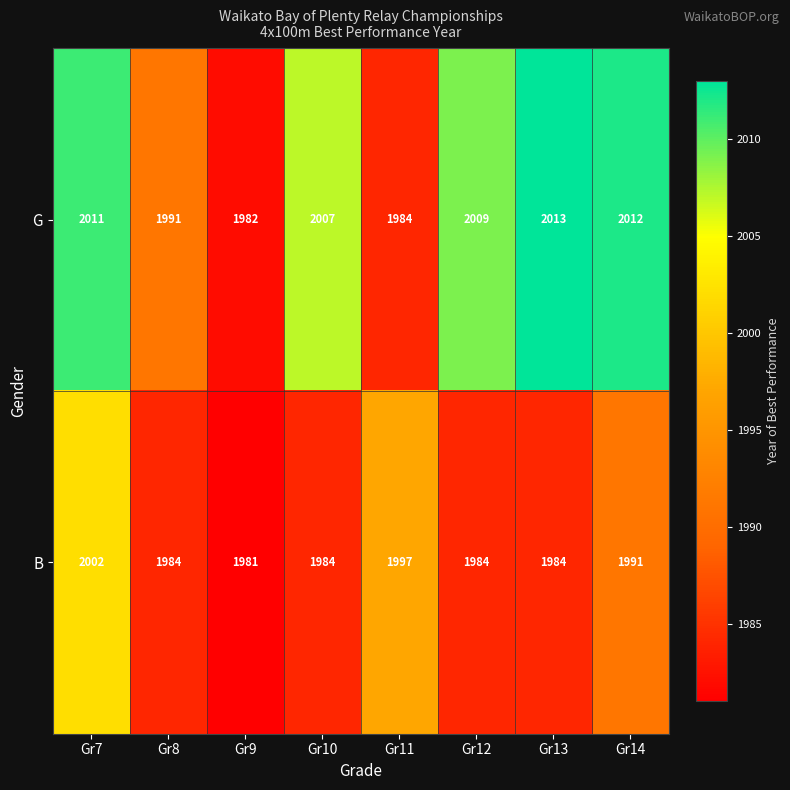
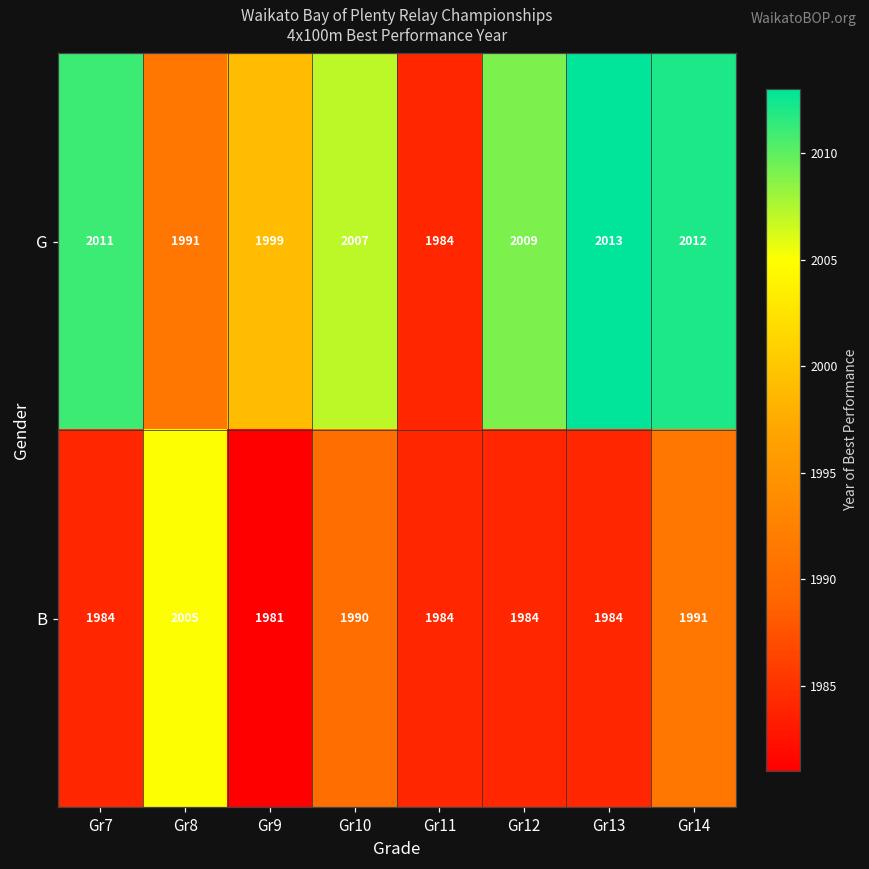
G, Gr9: 1982 -> 1999
B, Gr7: 2002 -> 1984
B, Gr8: 1984 -> 2005
B, Gr10: 1984 -> 1990
B, Gr11: 1997 -> 1984
